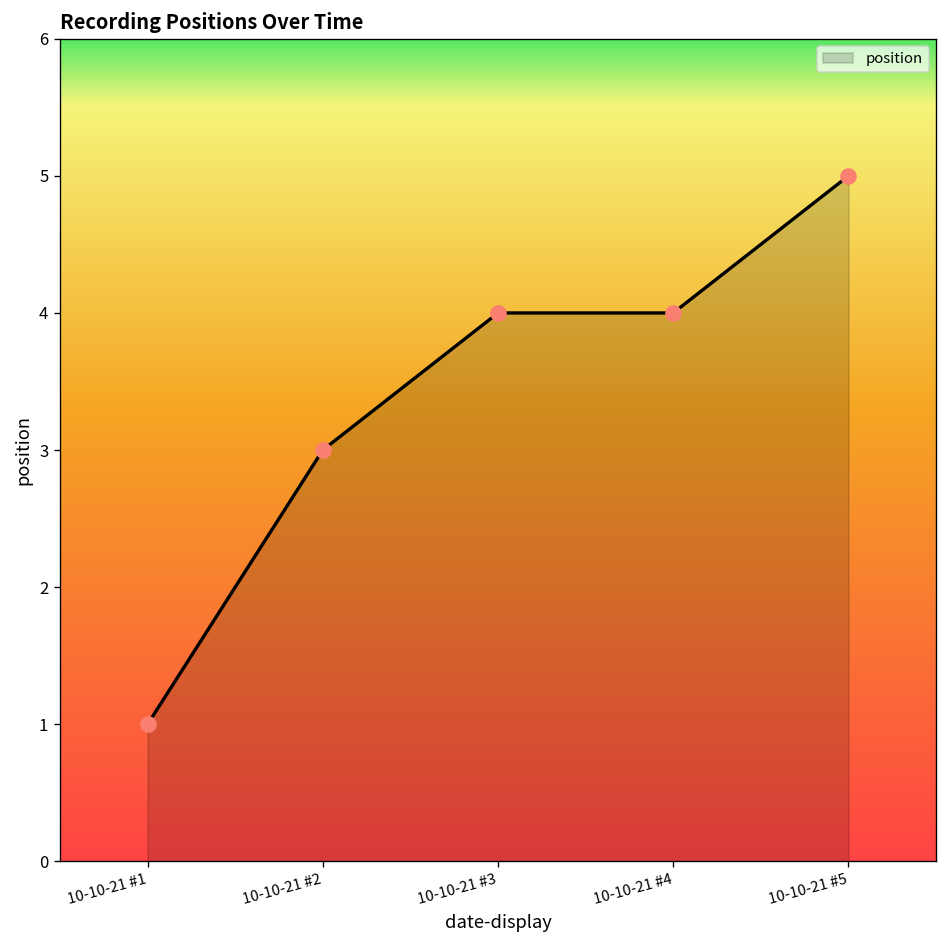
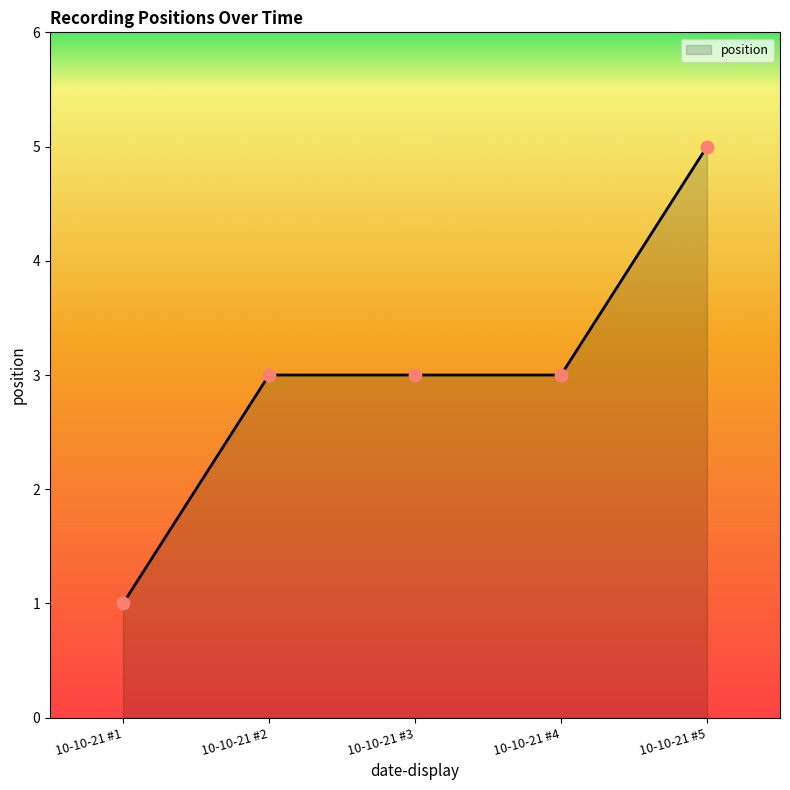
10-10-21 #3: 4 -> 3
10-10-21 #4: 4 -> 3
